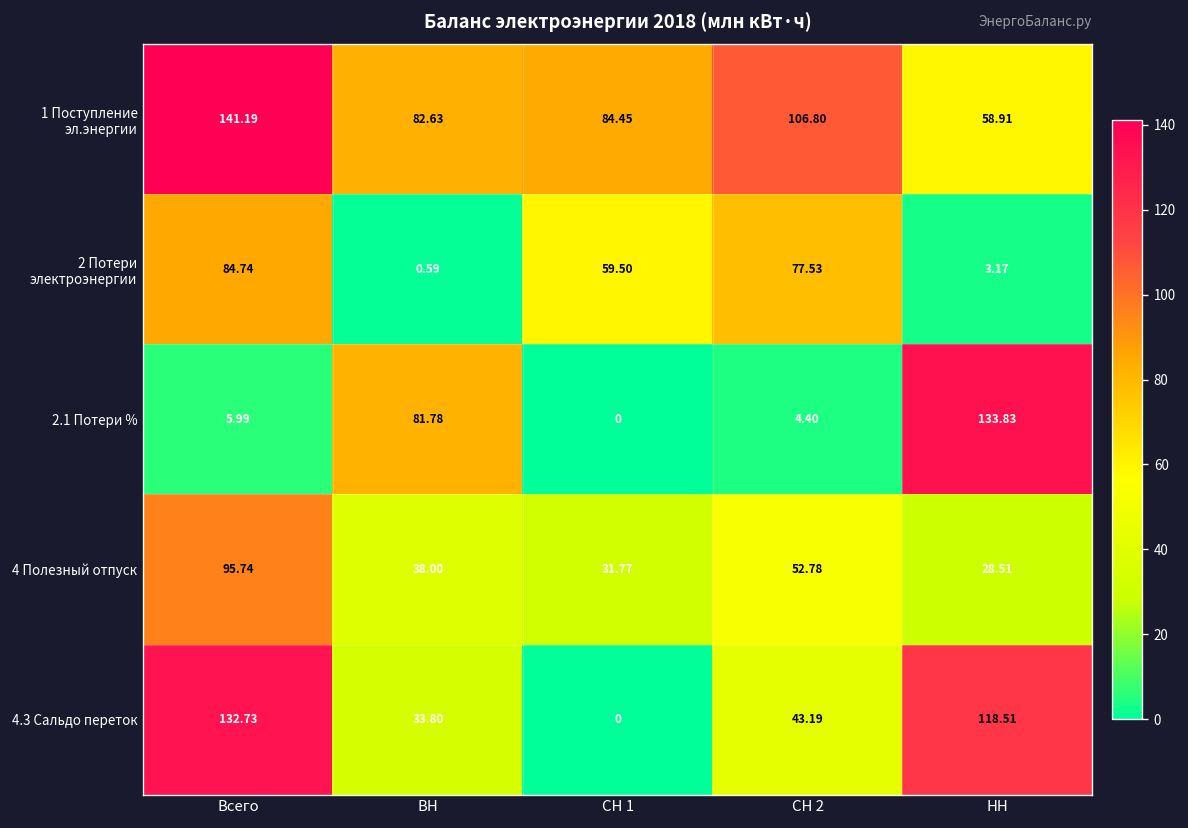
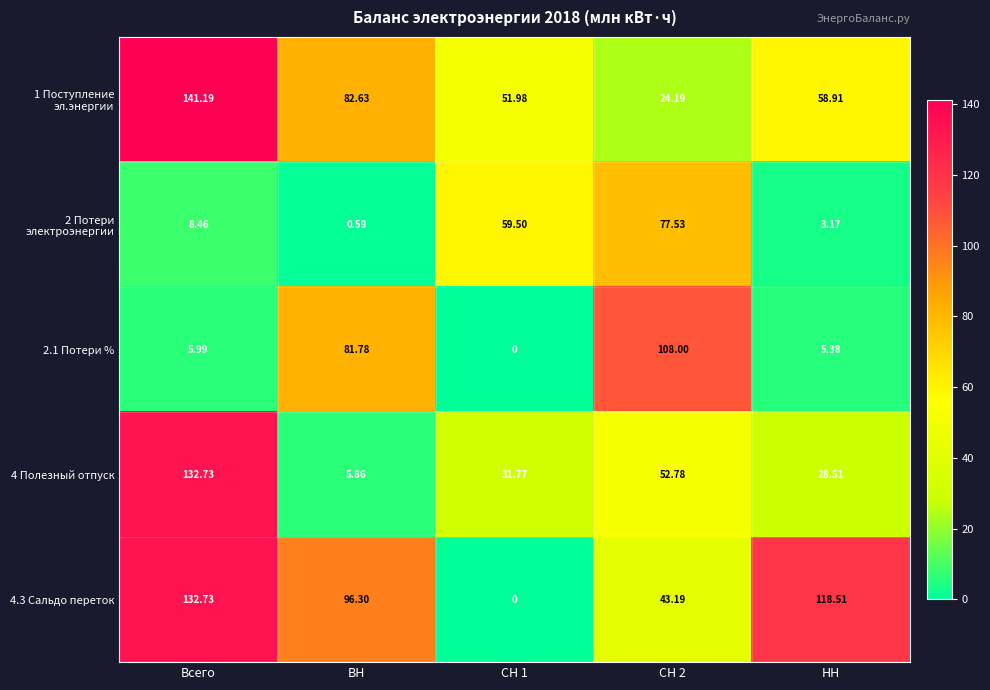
1 Поступление эл.энергии, СН 1: 84.45 -> 51.98
1 Поступление эл.энергии, СН 2: 106.80 -> 24.19
2 Потери электроэнергии, Всего: 84.74 -> 8.46
2.1 Потери %, СН 2: 4.40 -> 108.00
2.1 Потери %, НН: 133.83 -> 5.38
4 Полезный отпуск, Всего: 95.74 -> 132.73
4 Полезный отпуск, ВН: 38.00 -> 5.86
4.3 Сальдо переток, ВН: 33.80 -> 96.30
